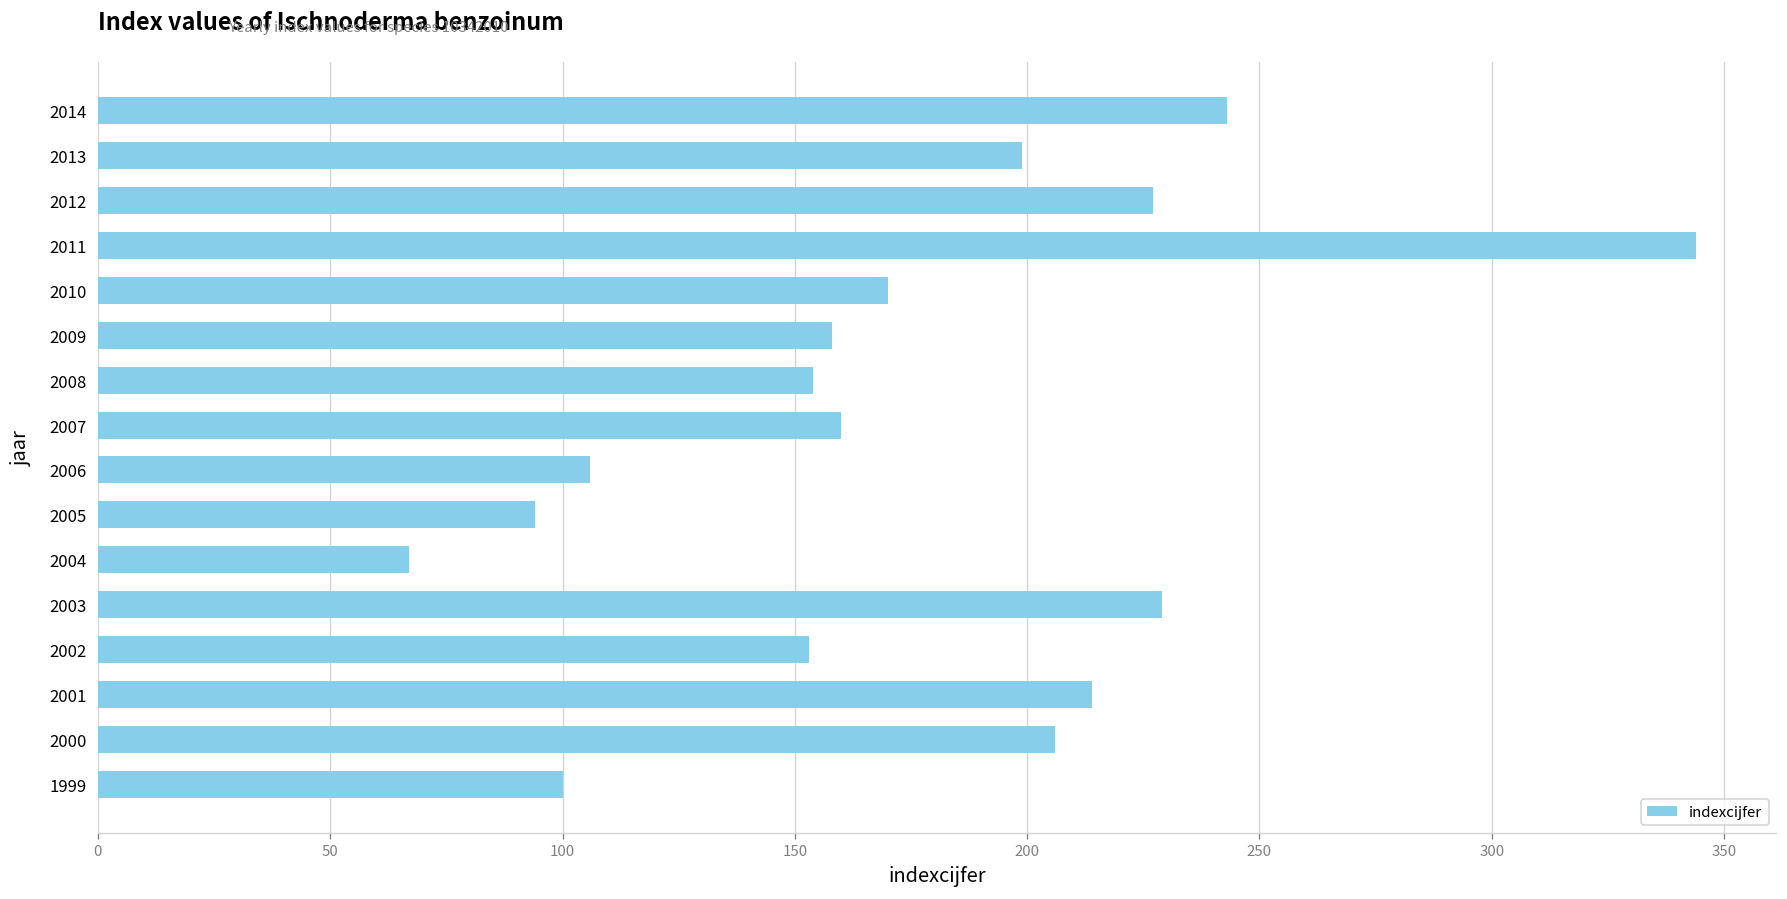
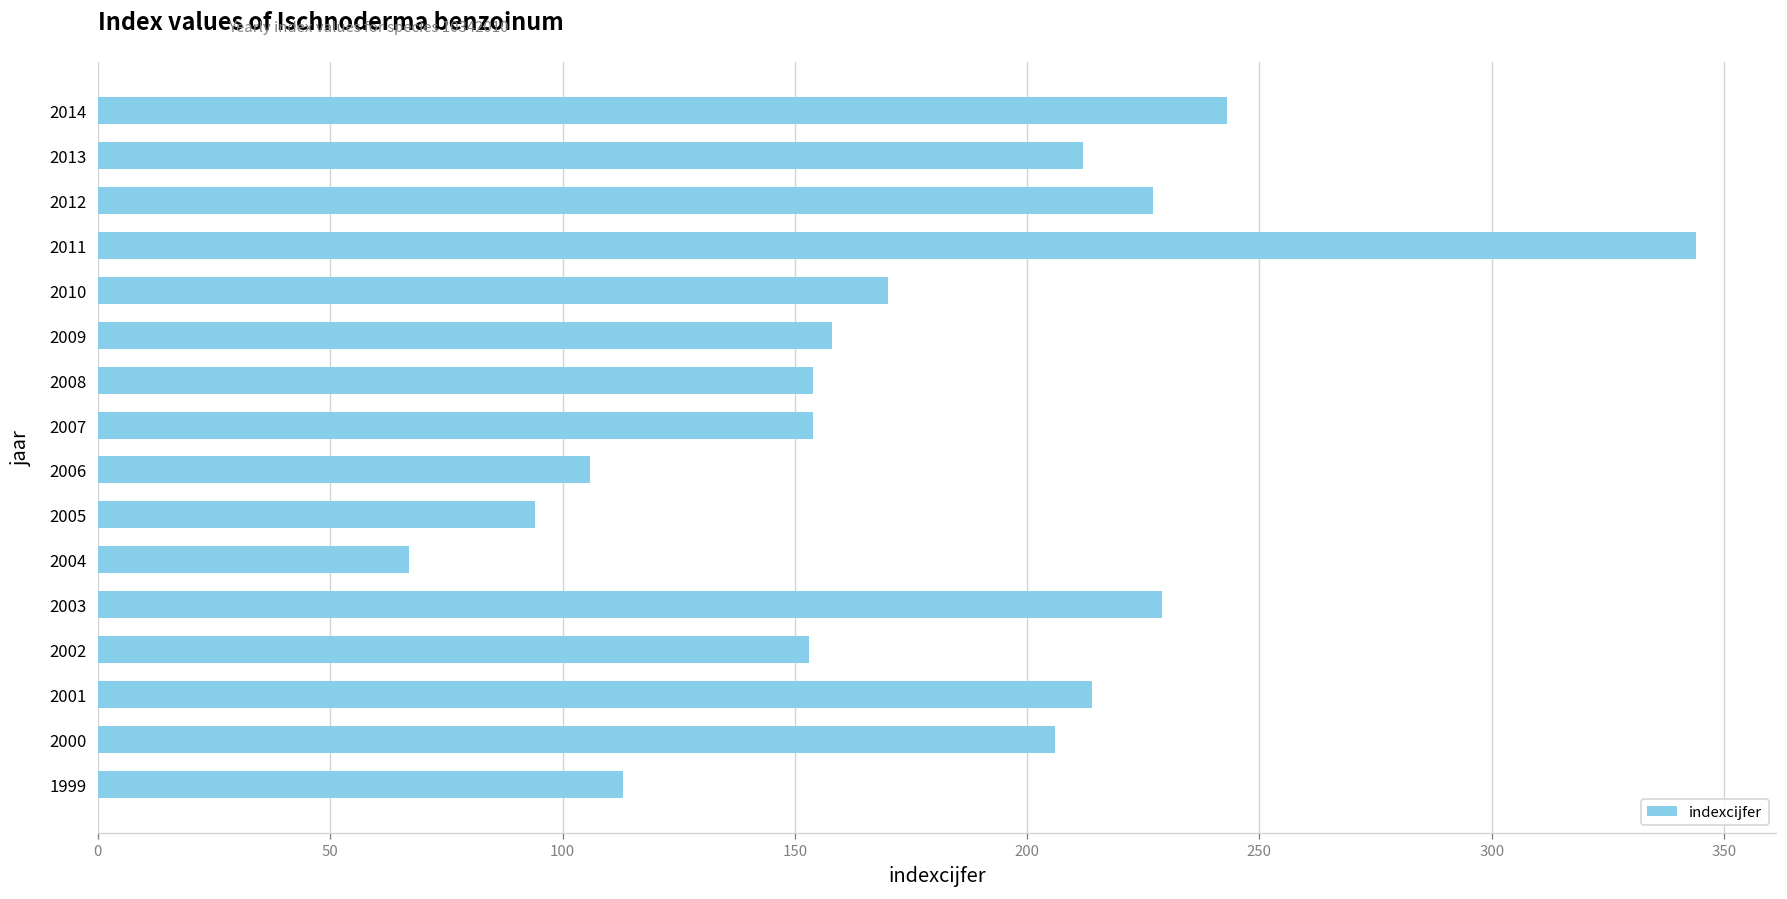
2013: 199 -> 212
2007: 160 -> 154
1999: 100 -> 113
